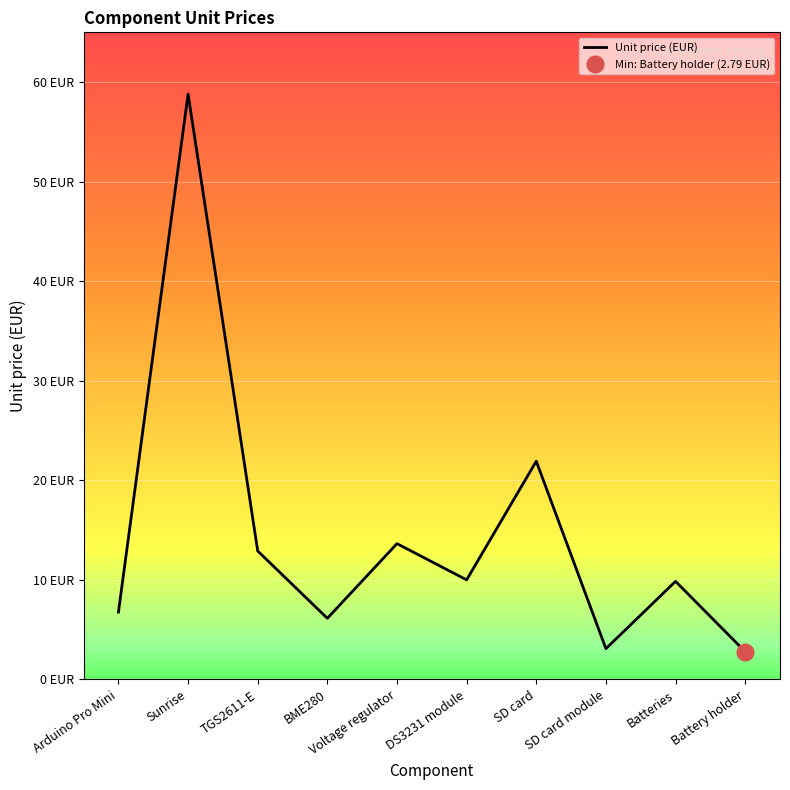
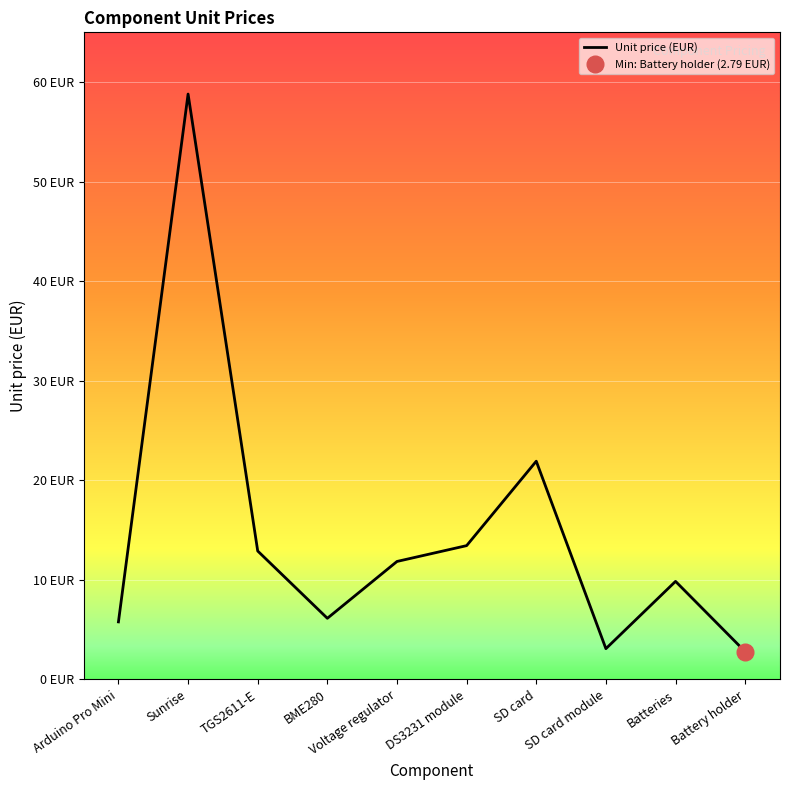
Unit price (EUR), Arduino Pro Mini: 7 EUR -> 6 EUR
Unit price (EUR), Voltage regulator: 14 EUR -> 12 EUR
Unit price (EUR), DS3231 module: 10 EUR -> 13 EUR
